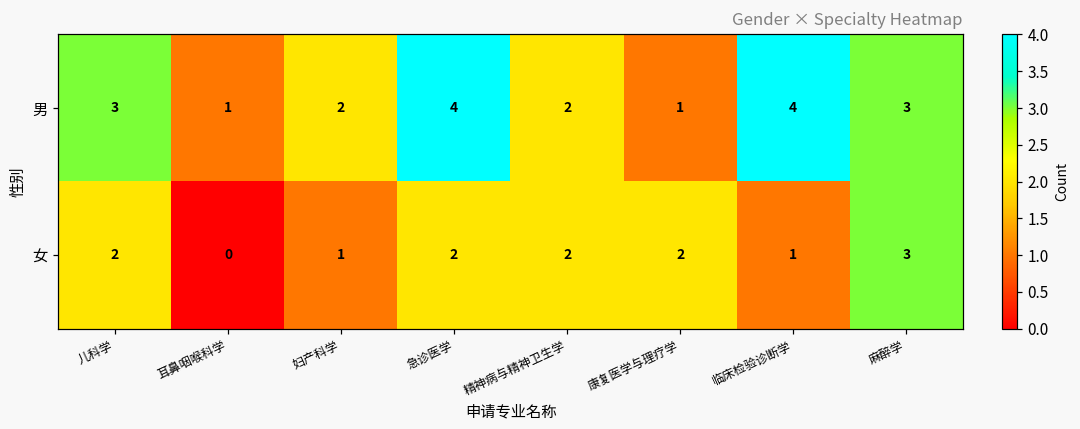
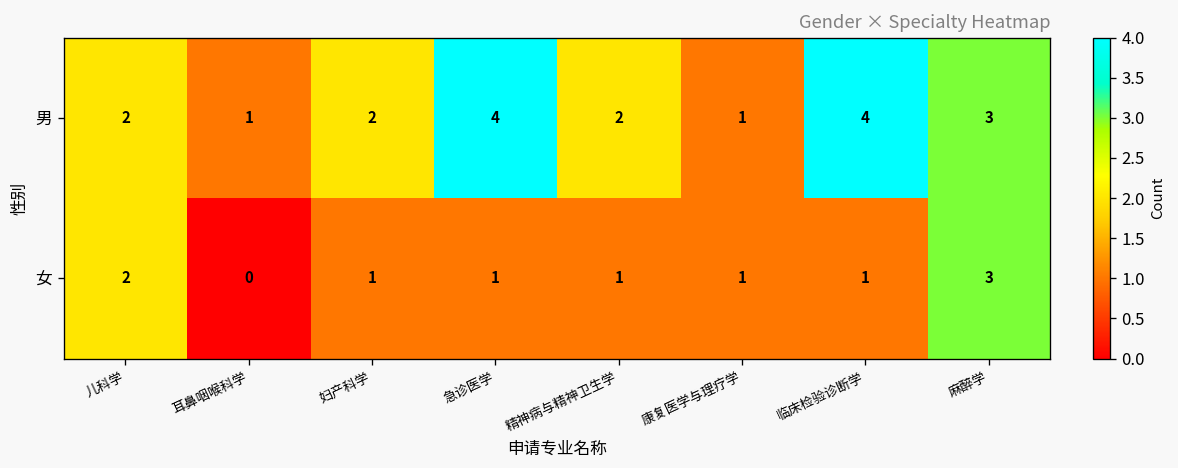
男, 儿科学: 3 -> 2
女, 急诊医学: 2 -> 1
女, 精神病与精神卫生学: 2 -> 1
女, 康复医学与理疗学: 2 -> 1
